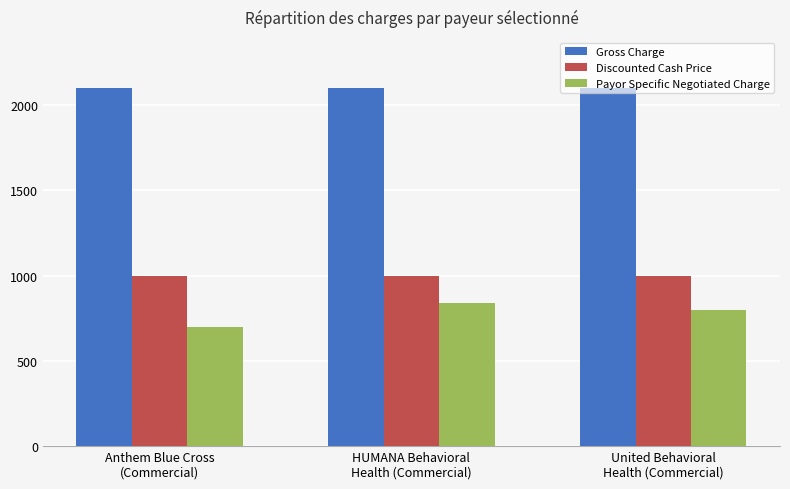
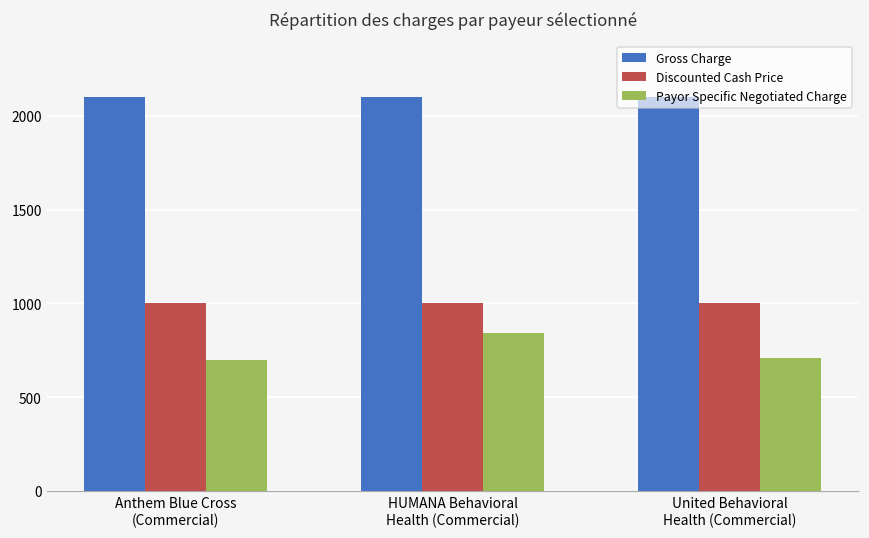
Payor Specific Negotiated Charge, United Behavioral Health (Commercial): 800 -> 710
